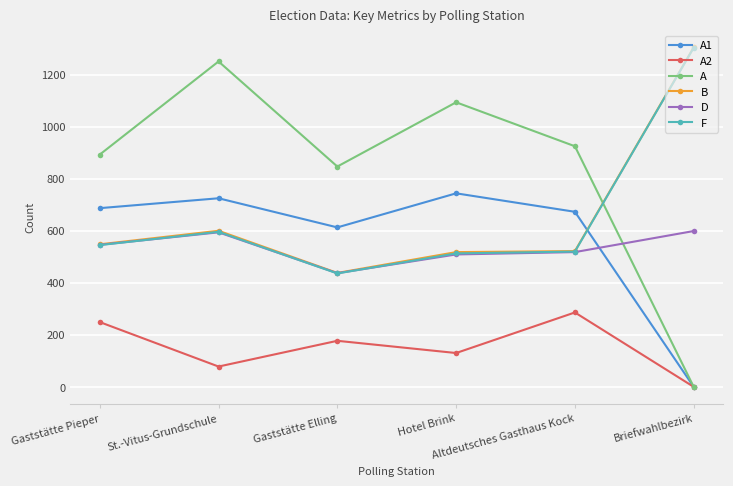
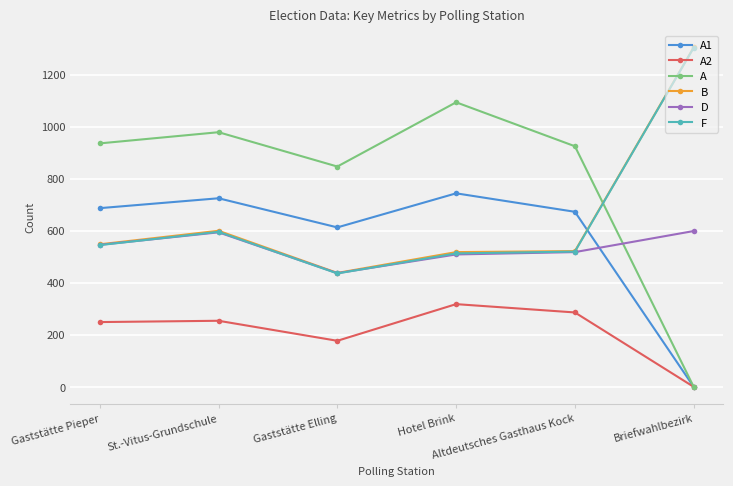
A, Gaststätte Pieper: 890 -> 940
A2, St.-Vitus-Grundschule: 80 -> 250
A, St.-Vitus-Grundschule: 1250 -> 980
A2, Hotel Brink: 130 -> 320
